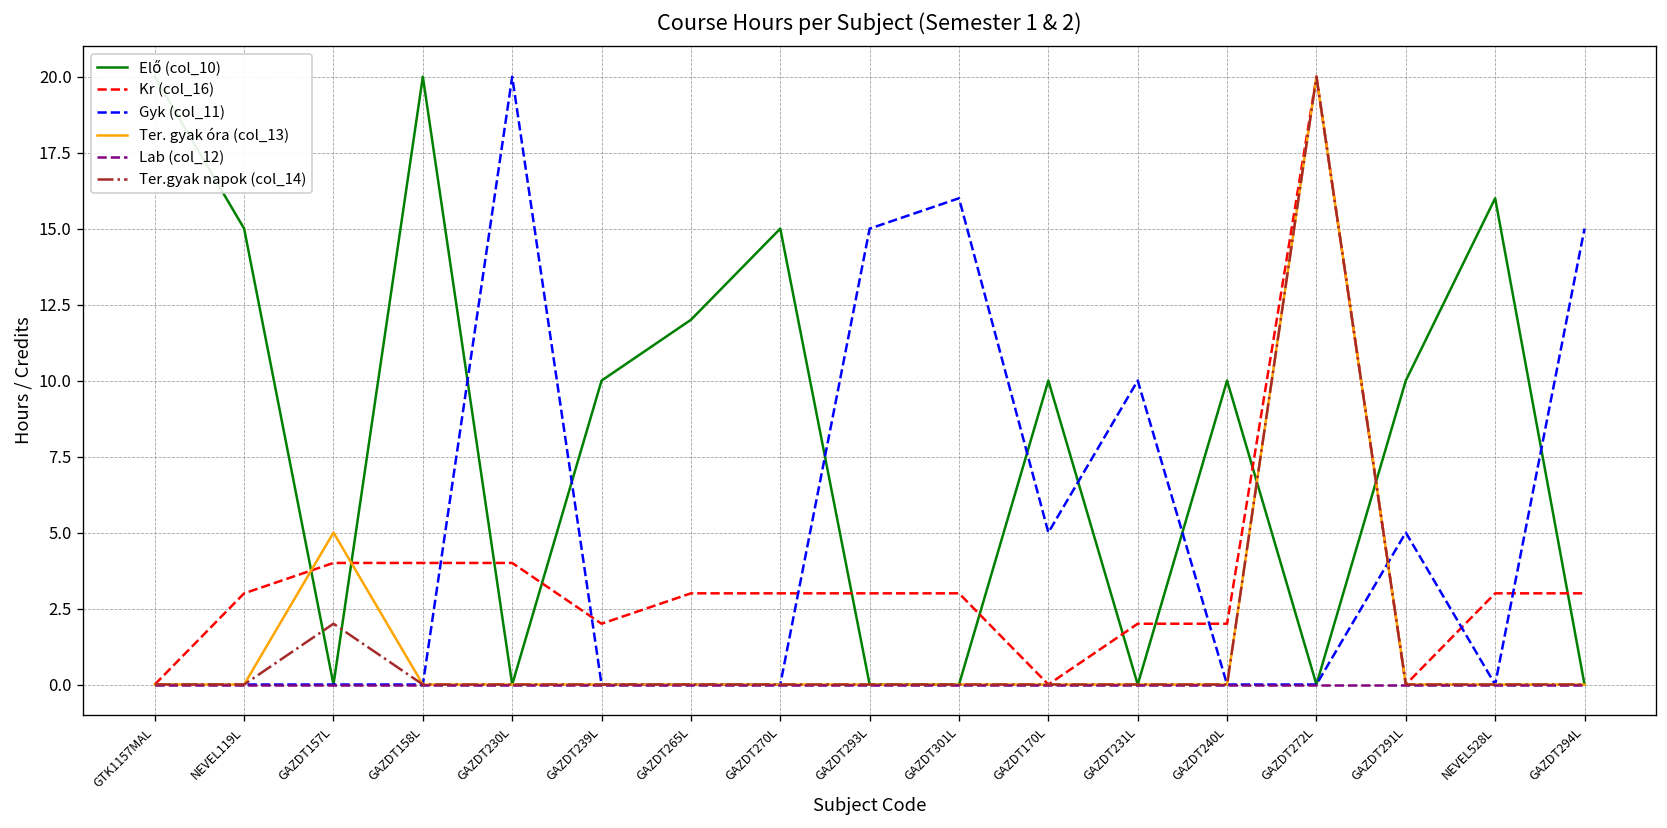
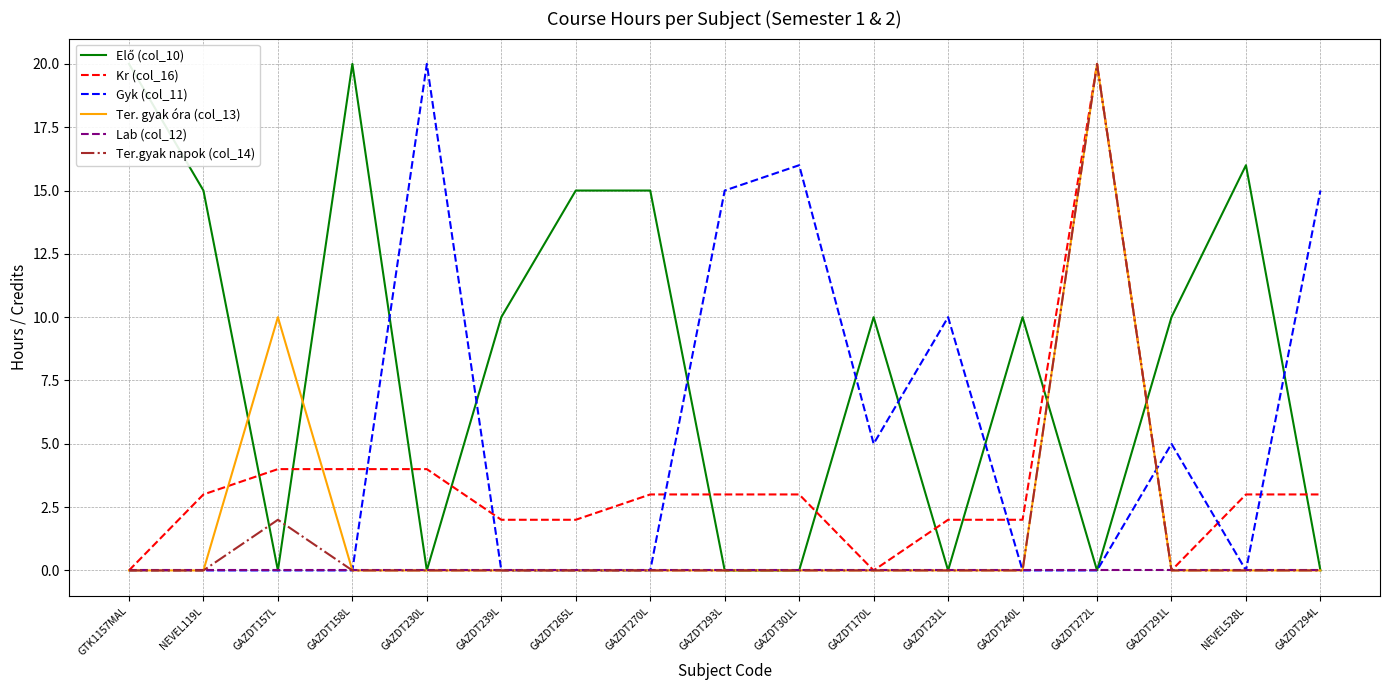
Ter. gyak óra (col_13), GAZDT157L: 5 -> 10
Elő (col_10), GAZDT265L: 12 -> 15
Kr (col_16), GAZDT265L: 3 -> 2
